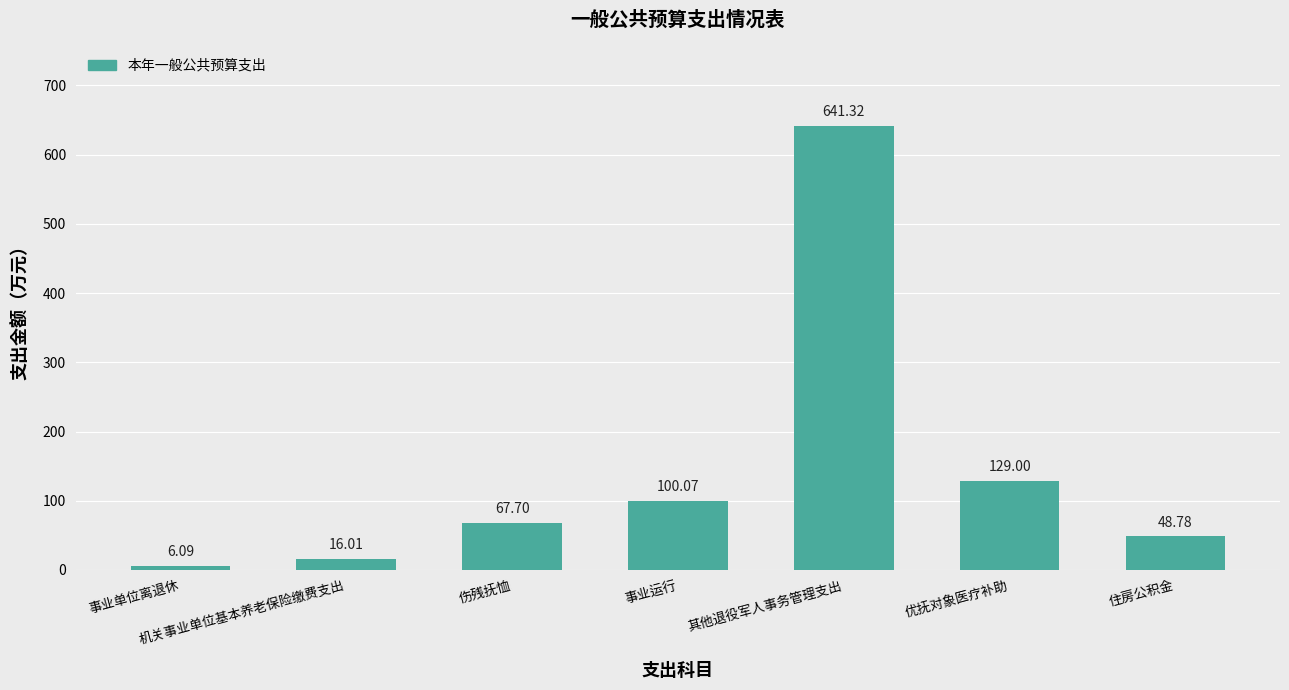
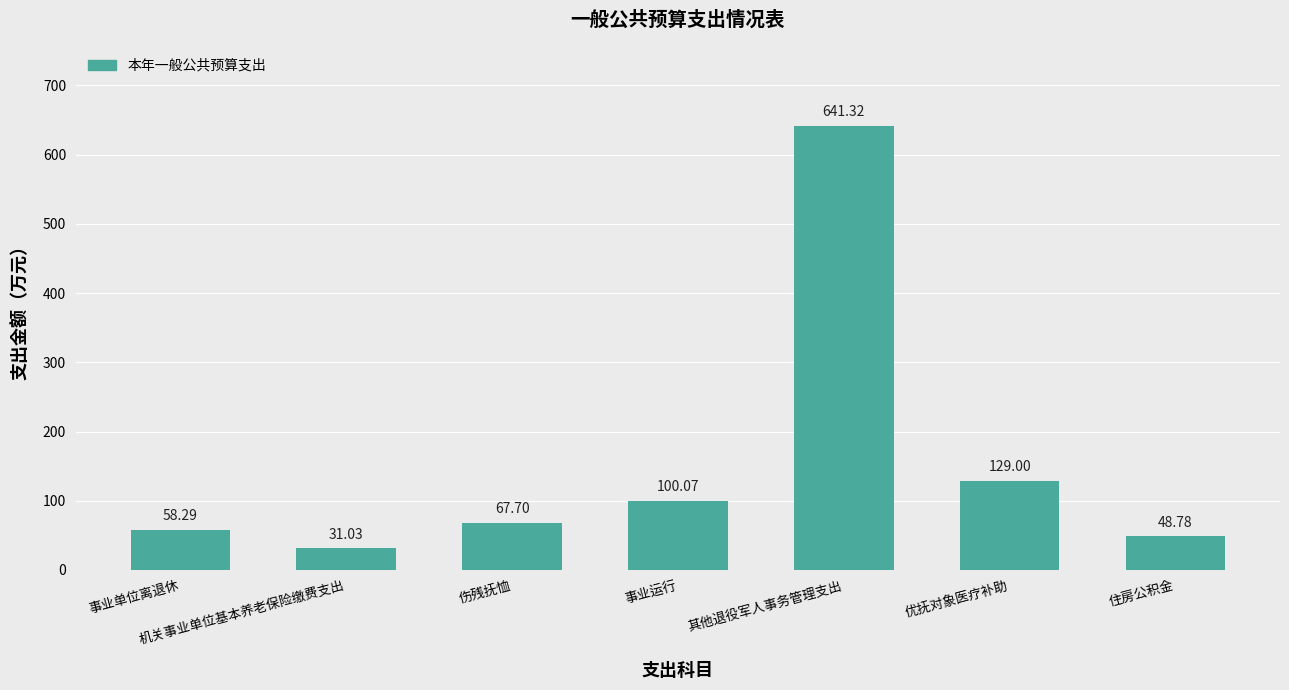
事业单位离退休: 6.09 -> 58.29
机关事业单位基本养老保险缴费支出: 16.01 -> 31.03
